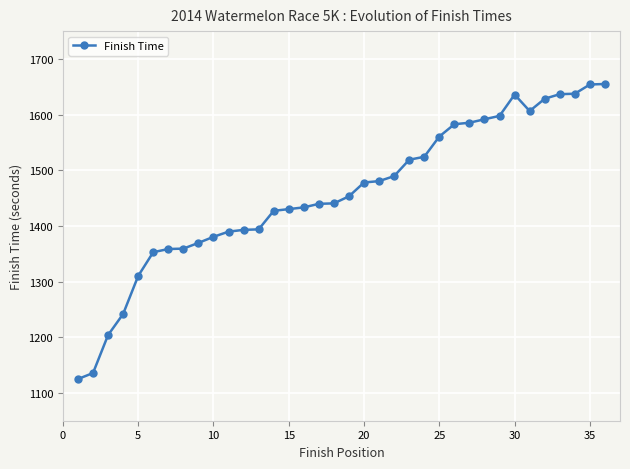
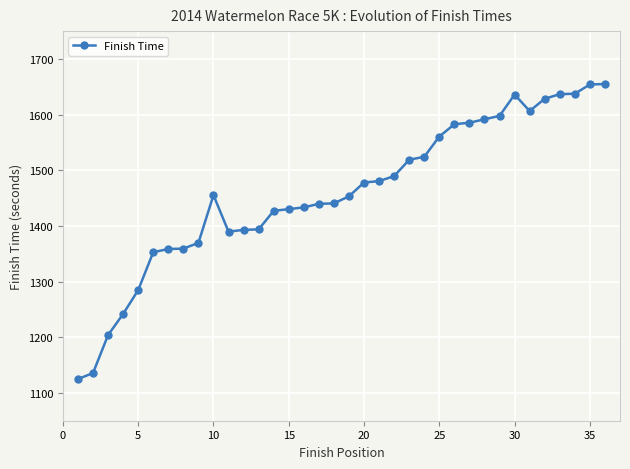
5: 1310 -> 1280
10: 1380 -> 1460
